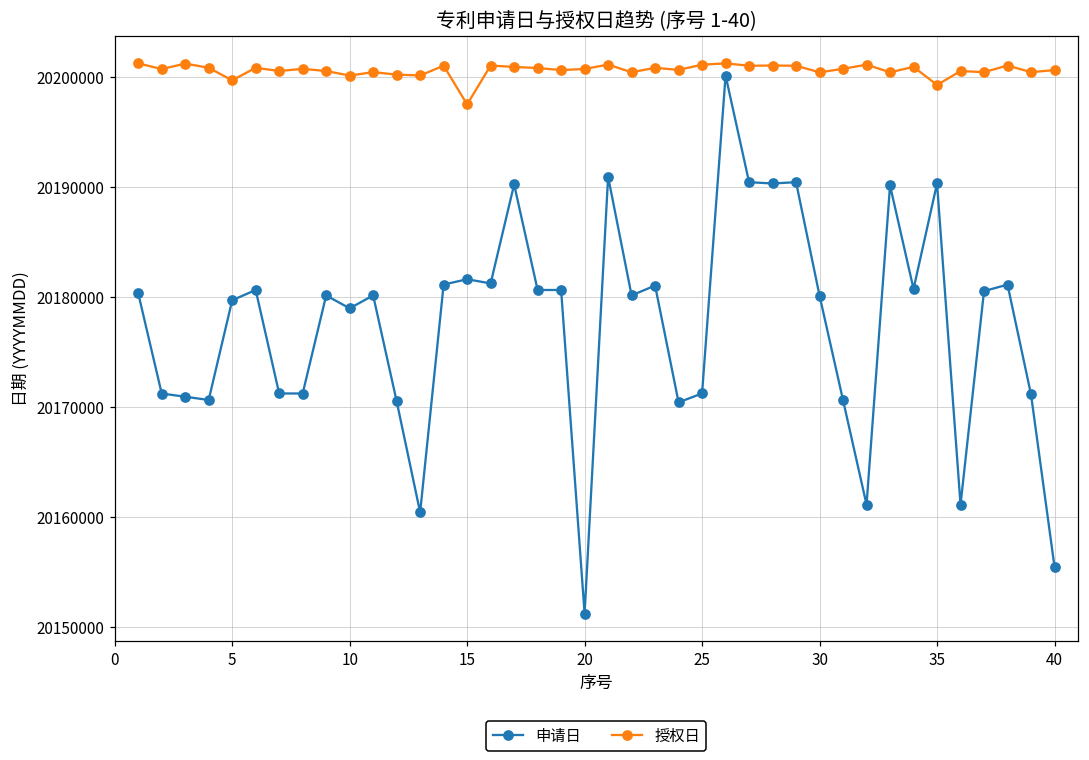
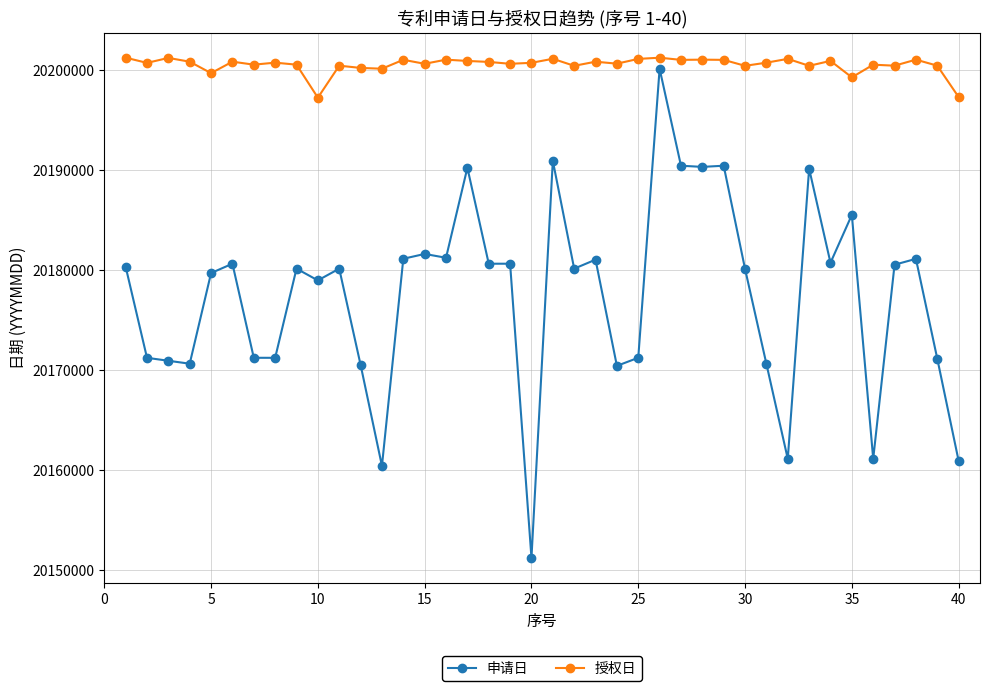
授权日, 10: 20200100 -> 20197200
授权日, 15: 20197500 -> 20200600
申请日, 35: 20190300 -> 20185500
申请日, 40: 20155500 -> 20160900
授权日, 40: 20200600 -> 20197300
